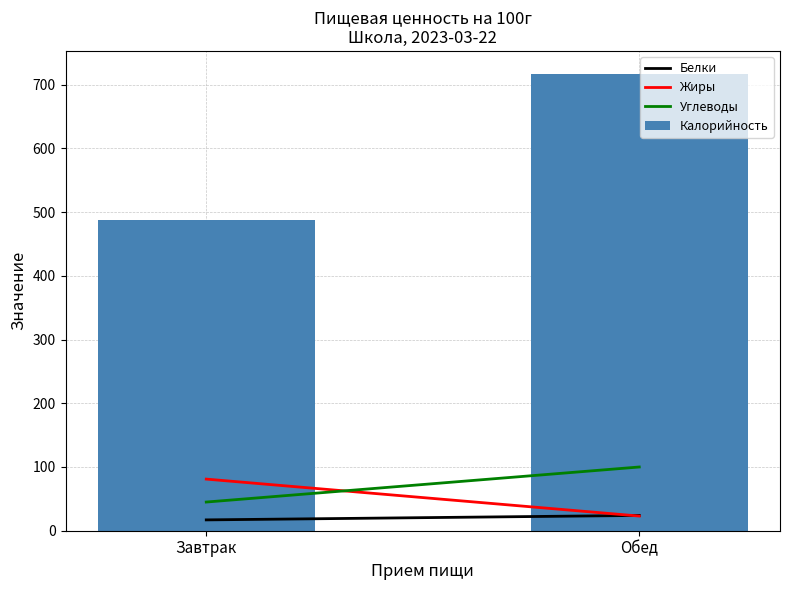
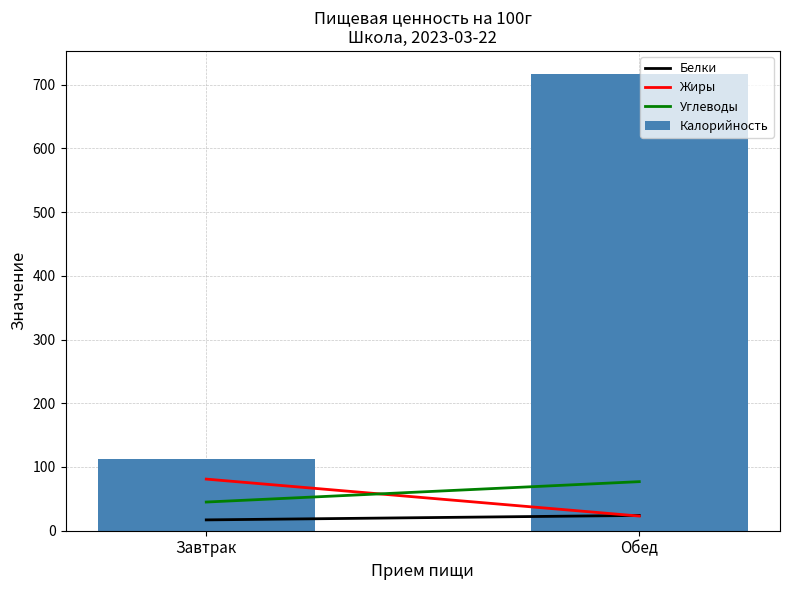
Калорийность, Завтрак: 490 -> 110
Углеводы, Обед: 100 -> 80
